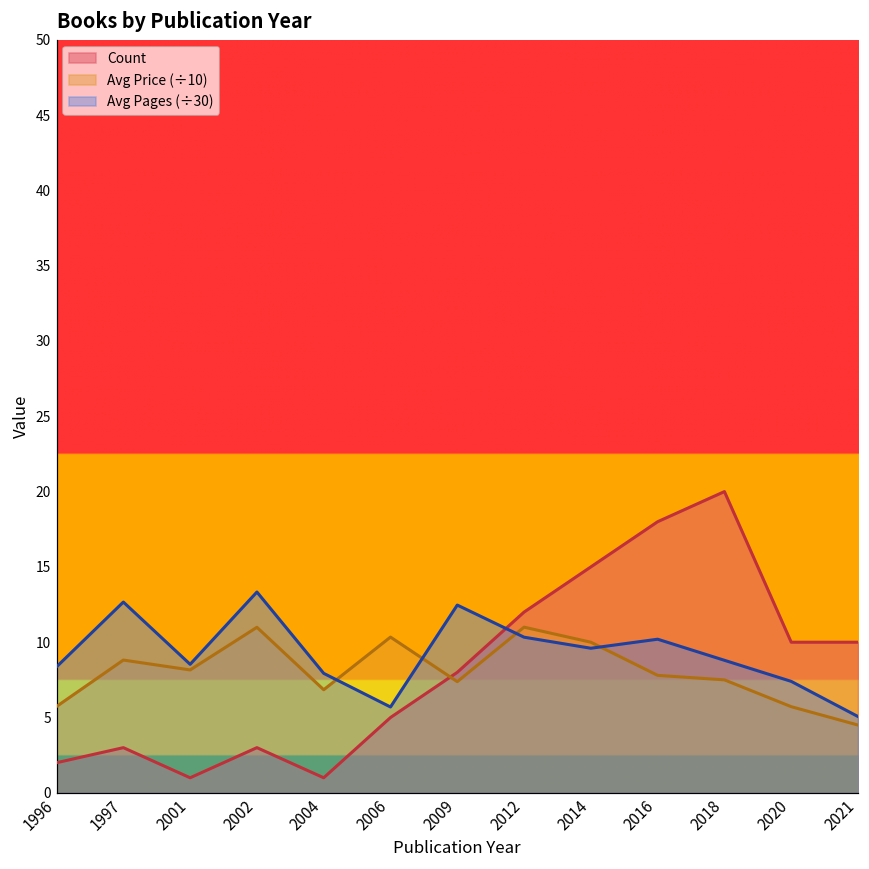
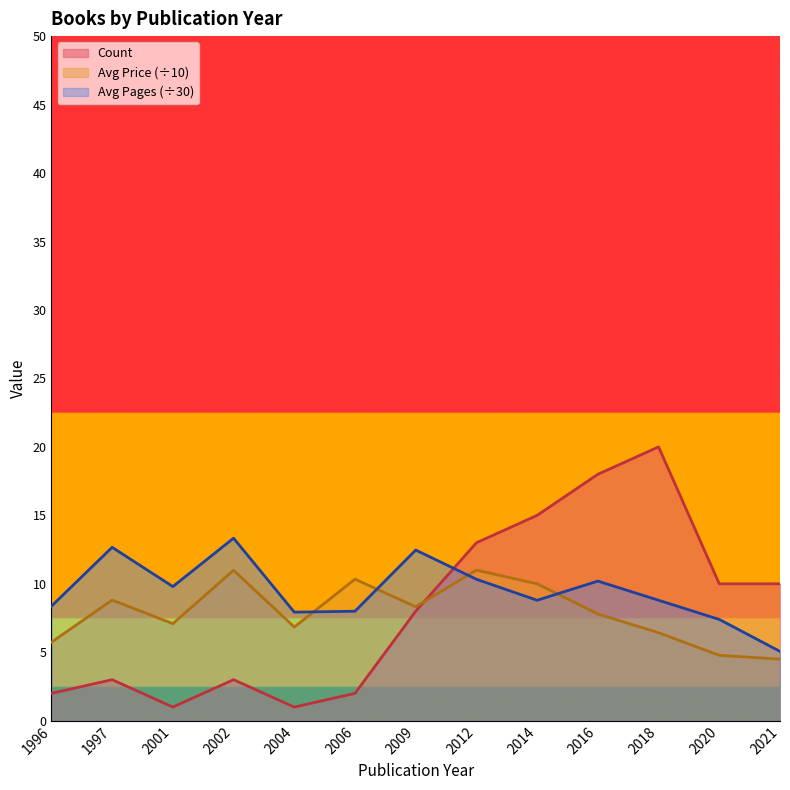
Avg Price (÷10), 2001: 8.2 -> 7.1
Avg Pages (÷30), 2001: 8.5 -> 9.8
Count, 2006: 5 -> 2
Avg Pages (÷30), 2006: 5.7 -> 8.0
Avg Price (÷10), 2009: 7.4 -> 8.3
Count, 2012: 12 -> 13
Avg Pages (÷30), 2014: 9.6 -> 8.8
Avg Price (÷10), 2018: 7.5 -> 6.4
Avg Price (÷10), 2020: 5.7 -> 4.8
